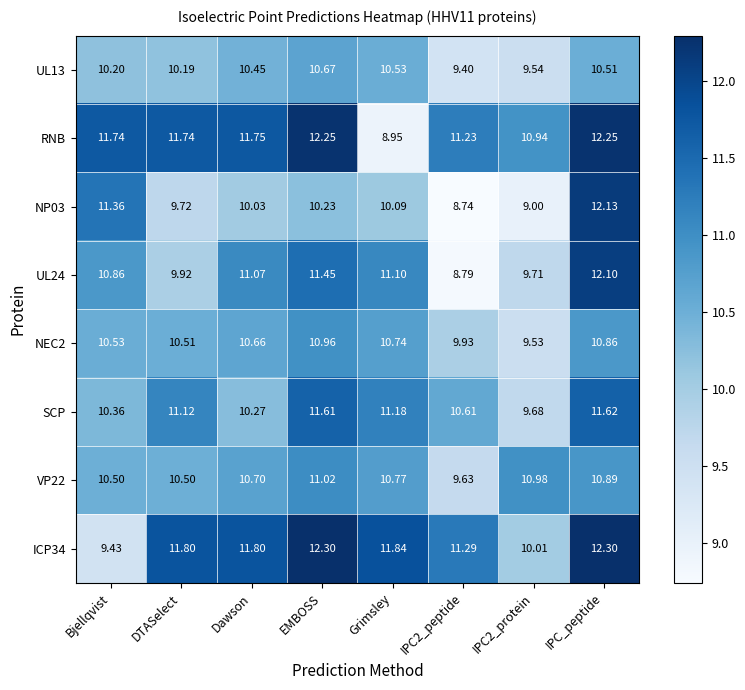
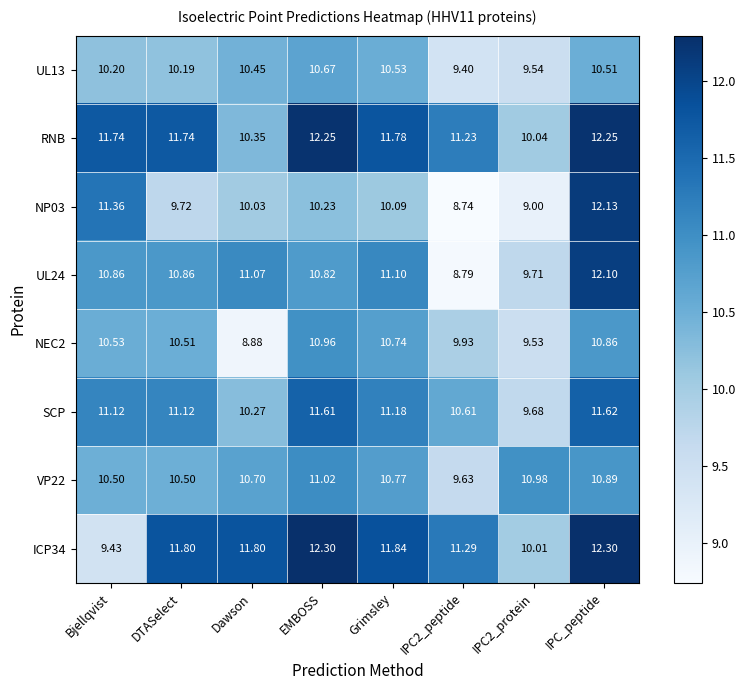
RNB, Dawson: 11.75 -> 10.35
RNB, Grimsley: 8.95 -> 11.78
RNB, IPC2_protein: 10.94 -> 10.04
UL24, DTASelect: 9.92 -> 10.86
UL24, EMBOSS: 11.45 -> 10.82
NEC2, Dawson: 10.66 -> 8.88
SCP, Bjellqvist: 10.36 -> 11.12
